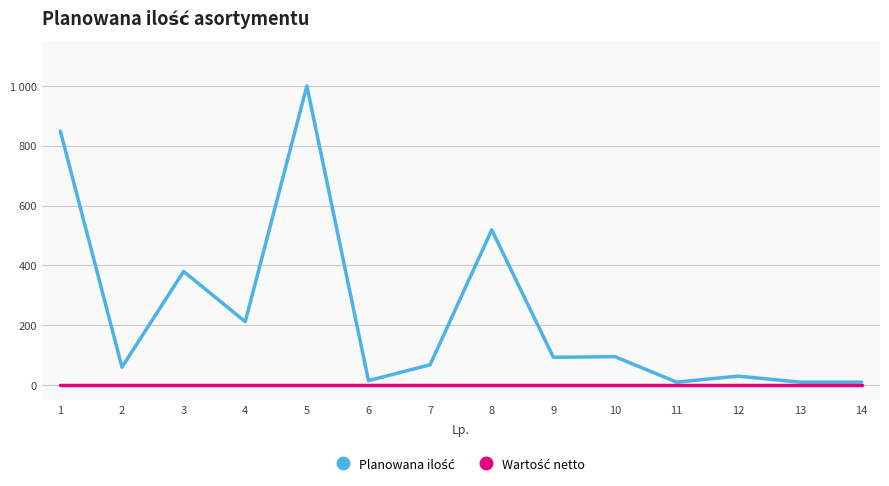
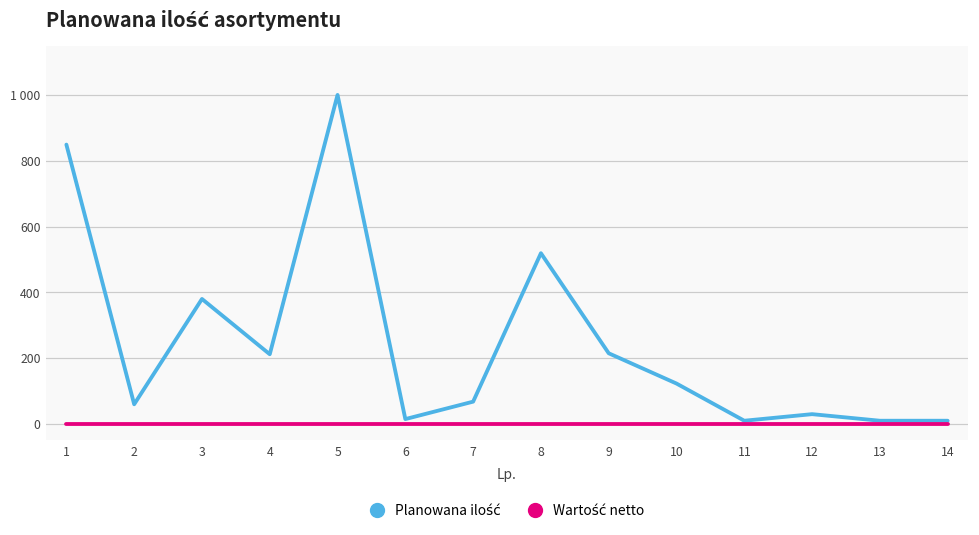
Planowana ilość, 9: 90 -> 220
Planowana ilość, 10: 100 -> 120
